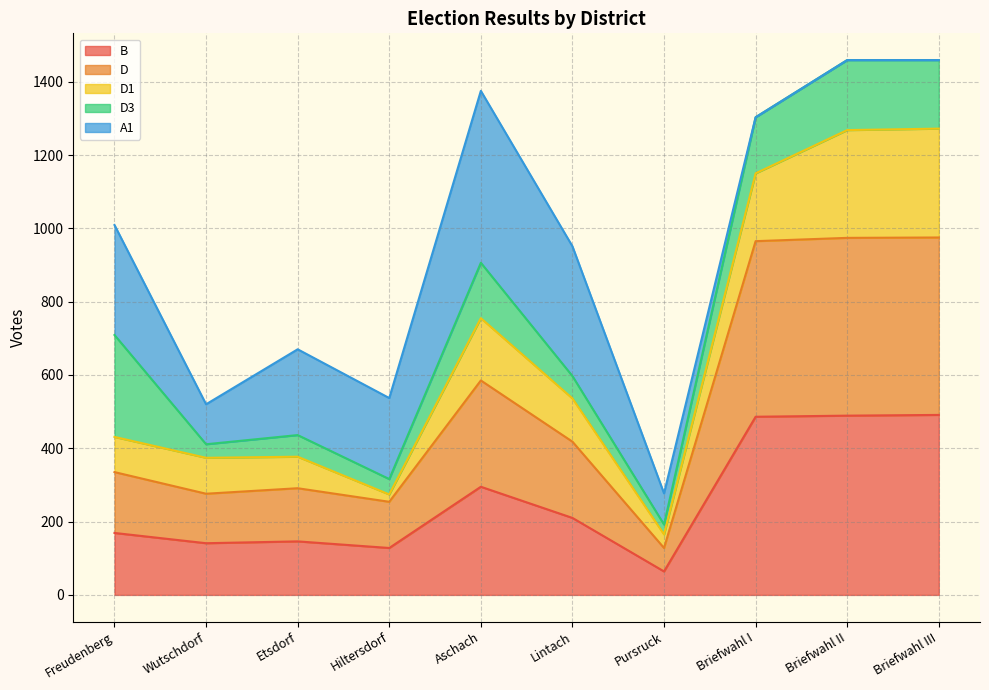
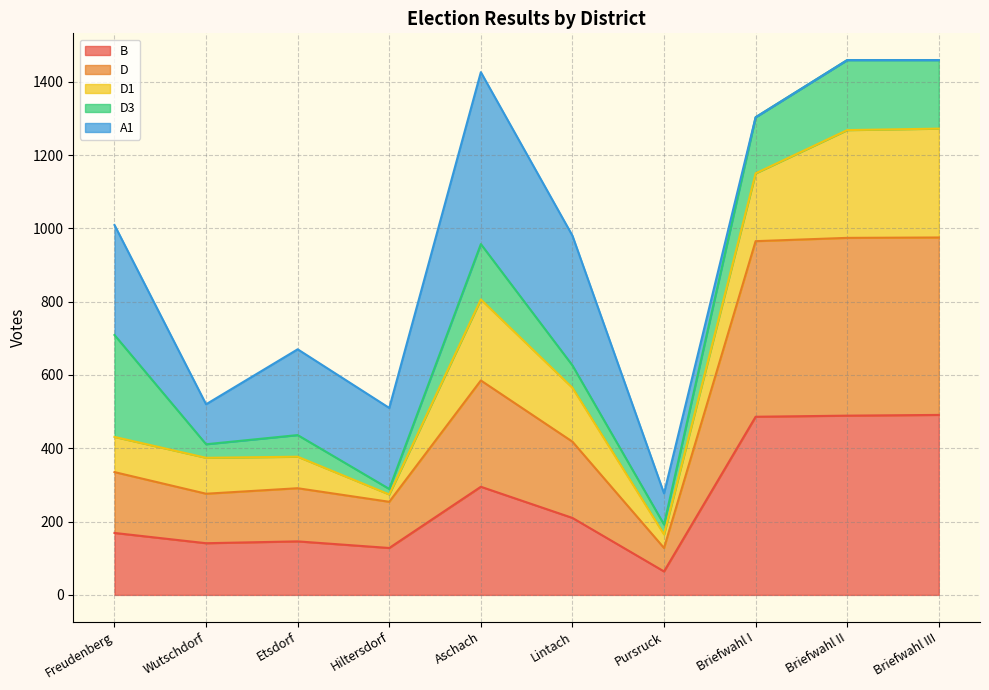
D3, Hiltersdorf: 40 -> 20
D1, Aschach: 170 -> 220
D1, Lintach: 120 -> 150
